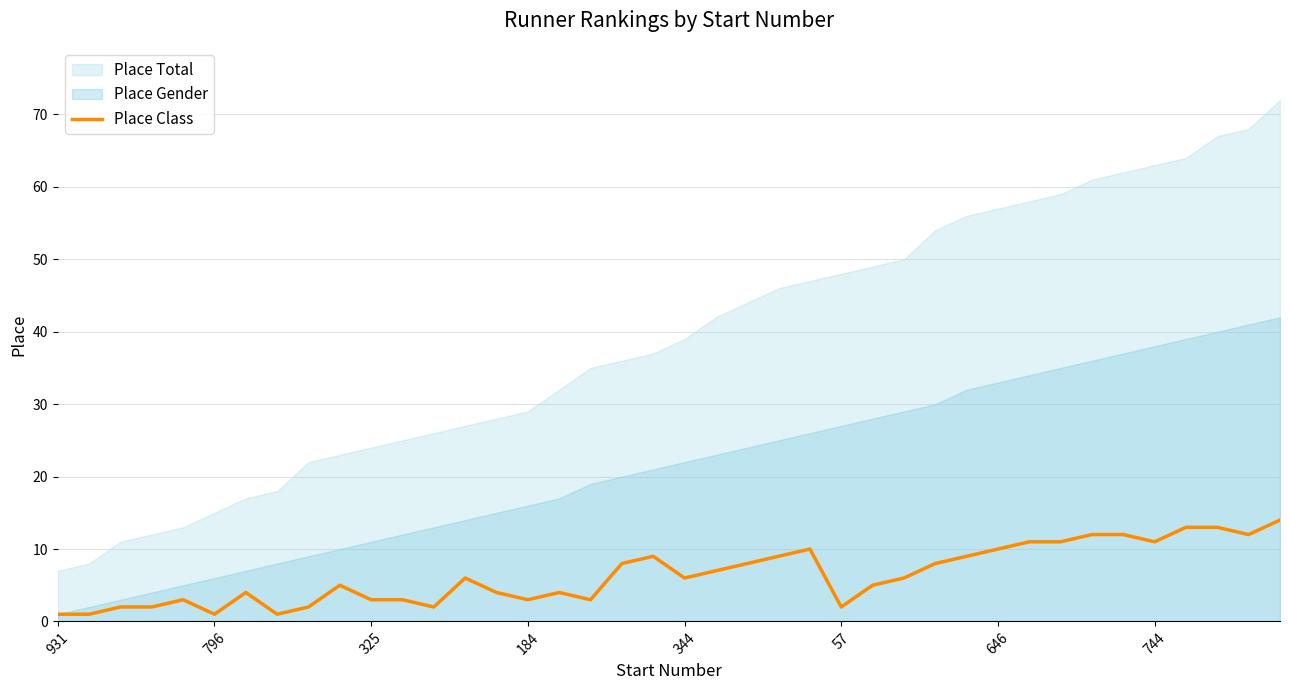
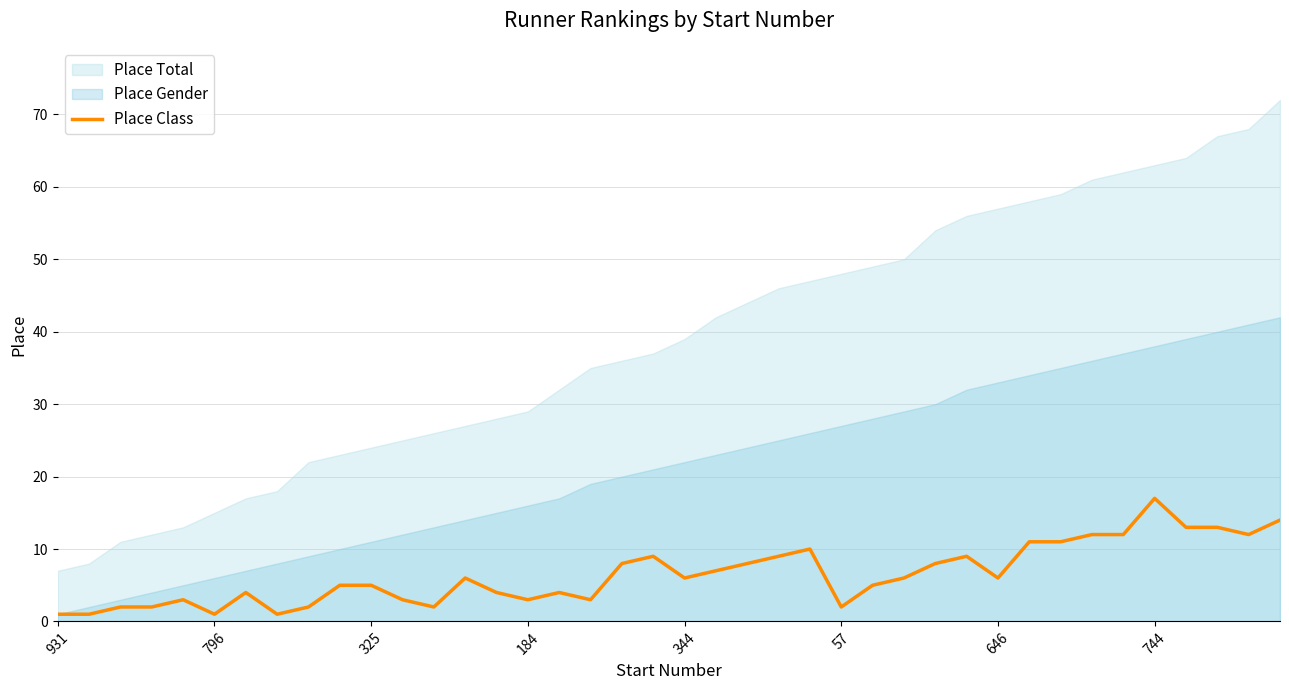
Place Class, 325: 3 -> 5
Place Class, 646: 10 -> 6
Place Class, 744: 11 -> 17
